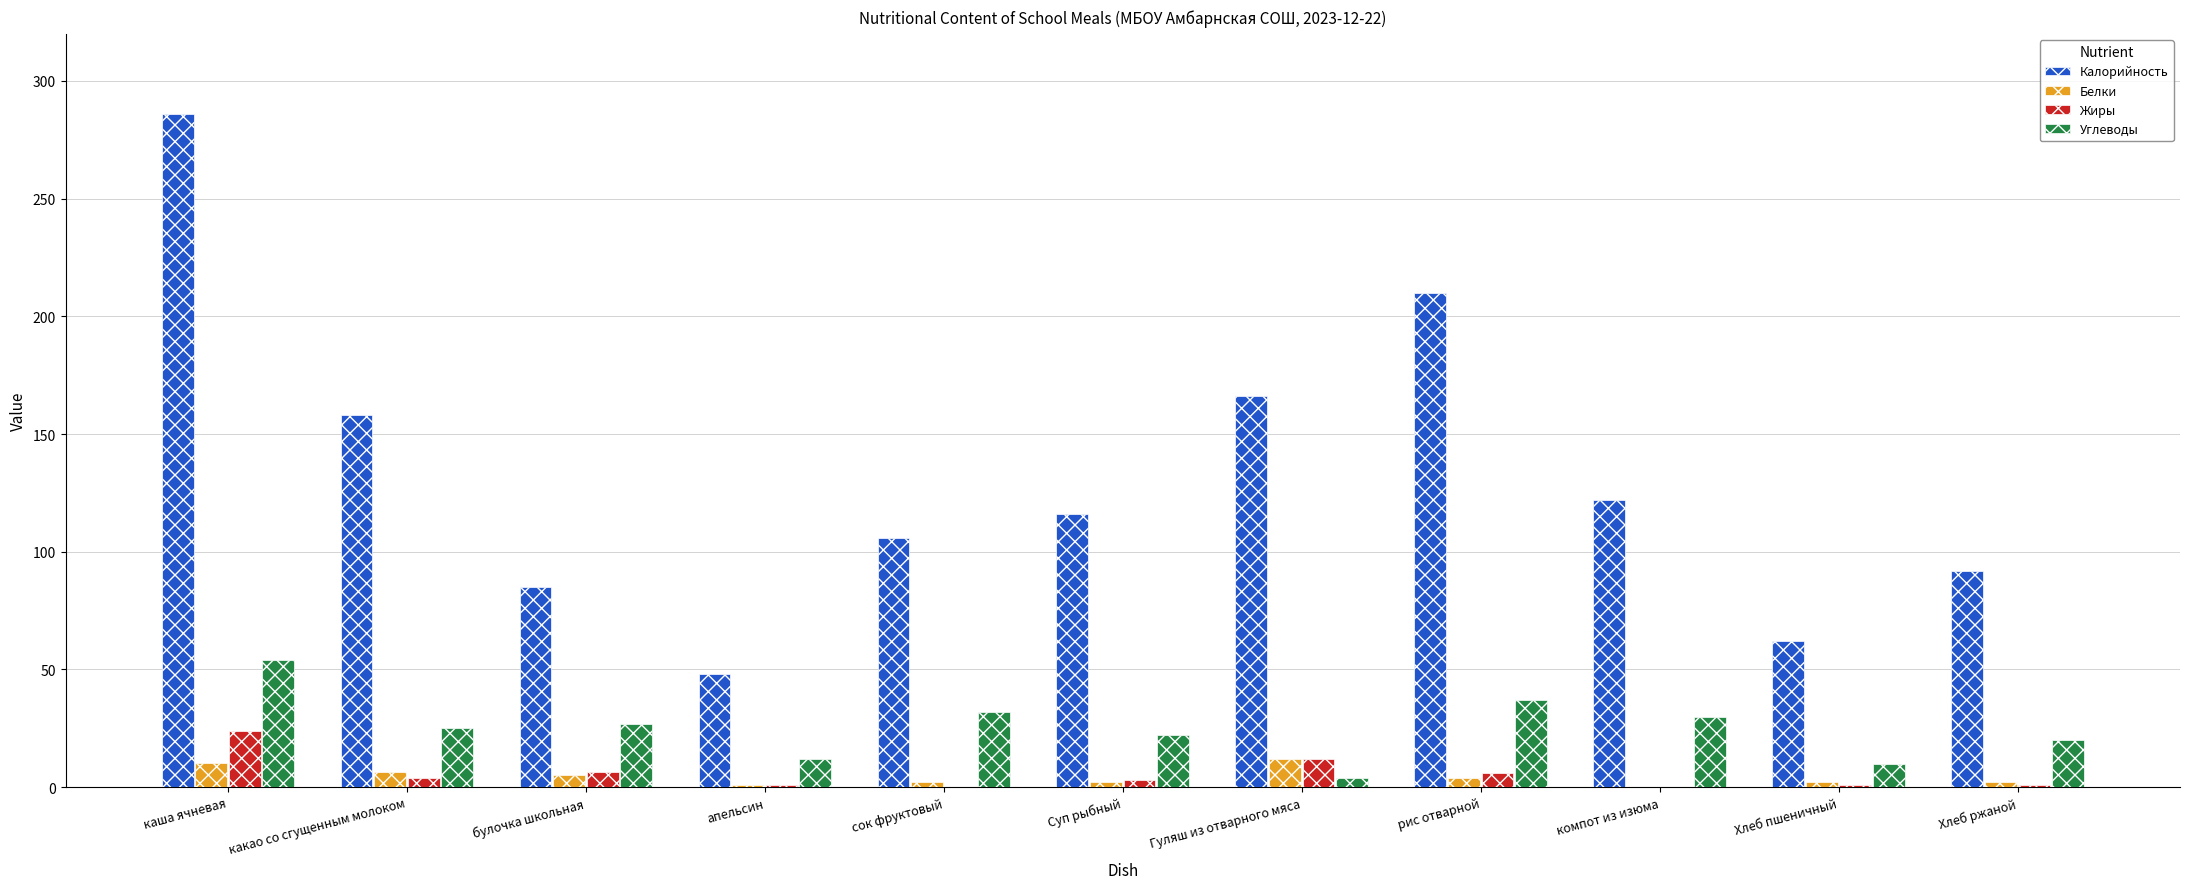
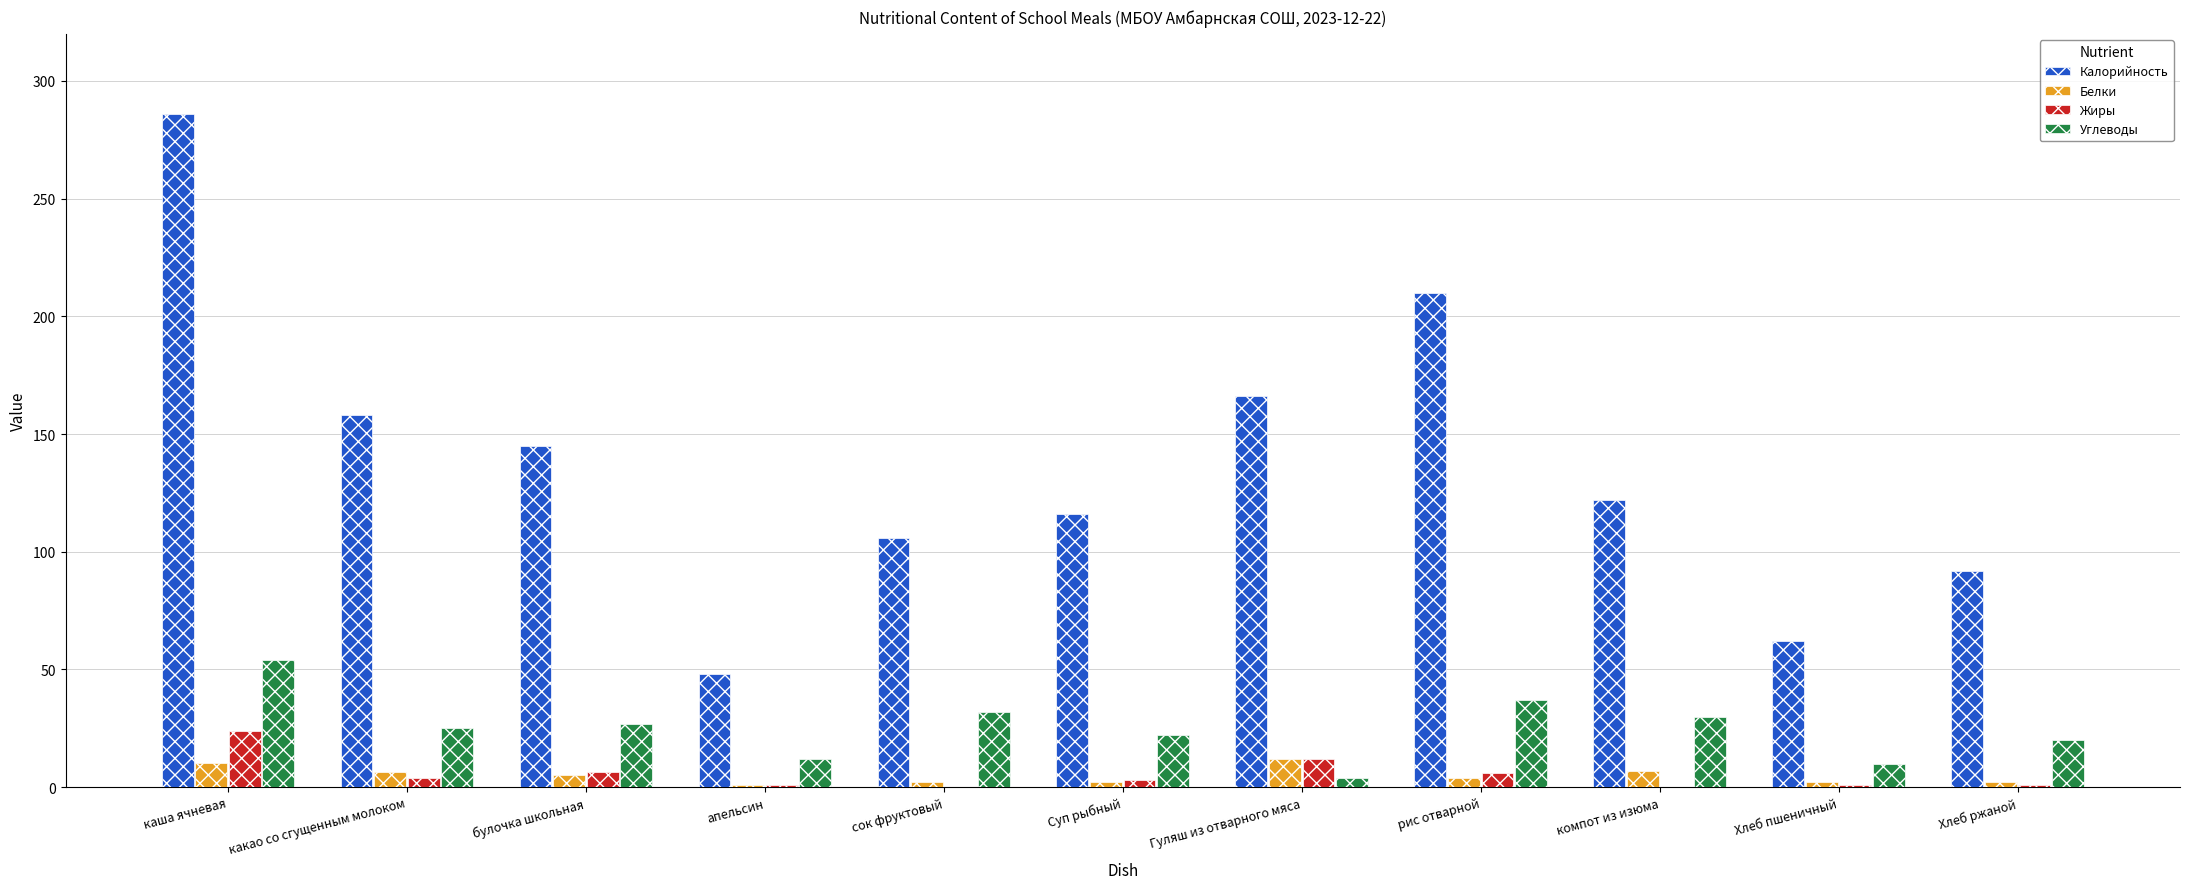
Калорийность, булочка школьная: 85 -> 145
Белки, компот из изюма: 0 -> 7
